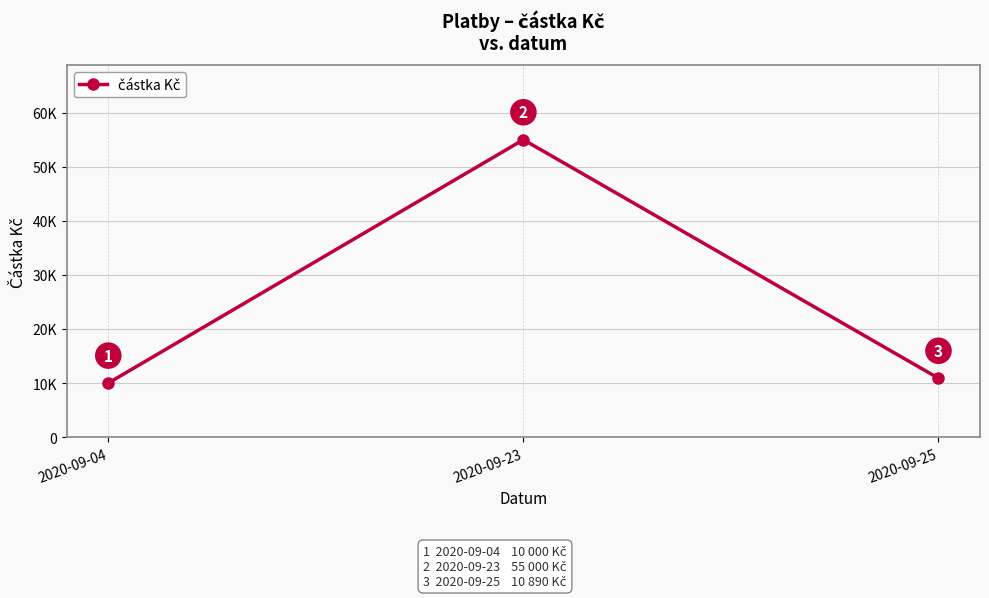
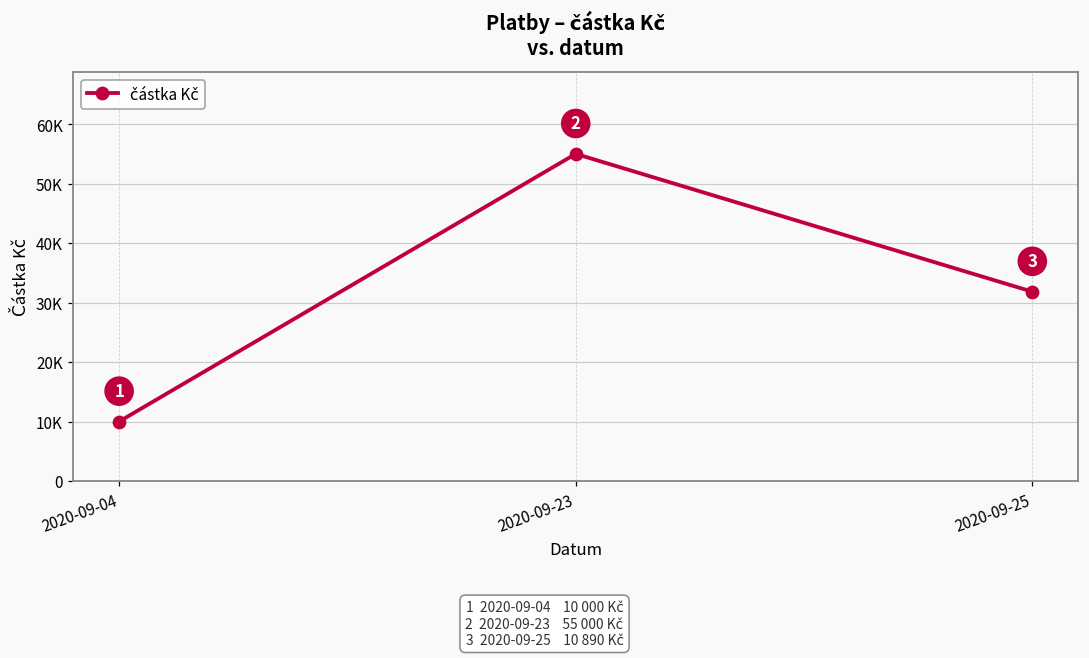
2020-09-25: 11000 -> 32000
